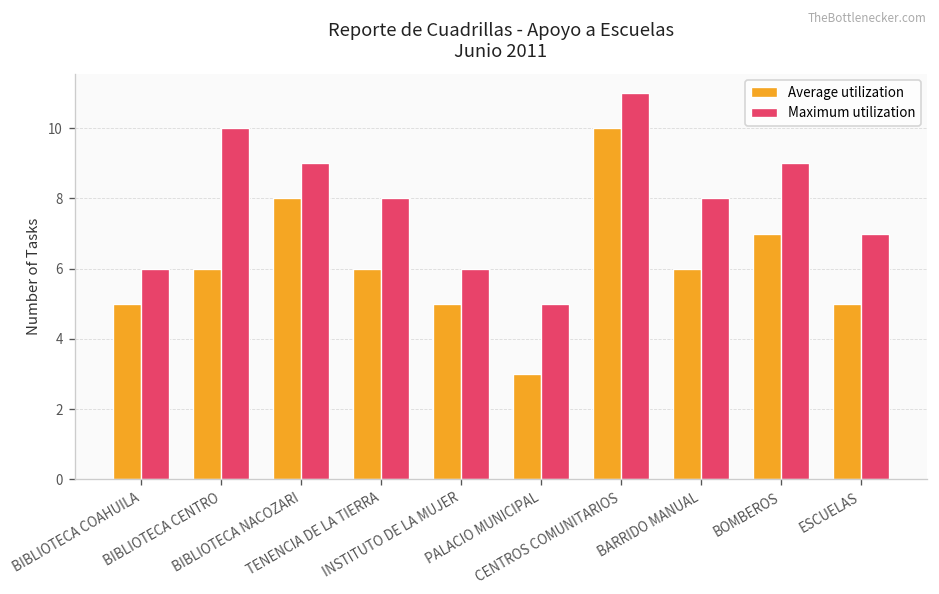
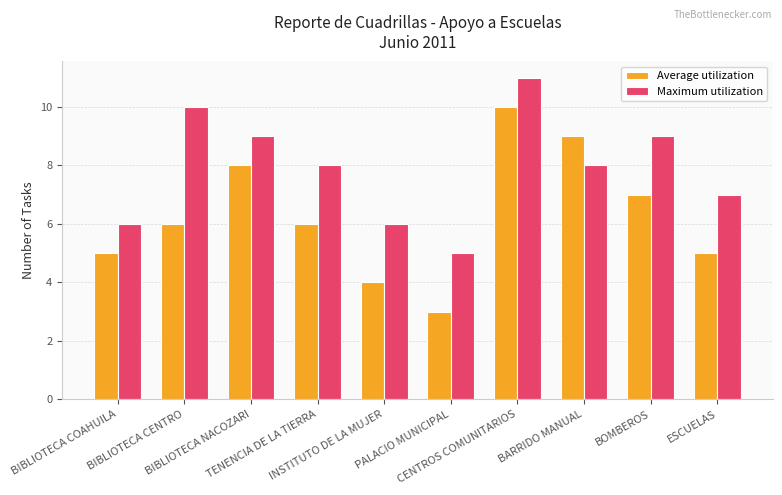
Average utilization, INSTITUTO DE LA MUJER: 5 -> 4
Average utilization, BARRIDO MANUAL: 6 -> 9
